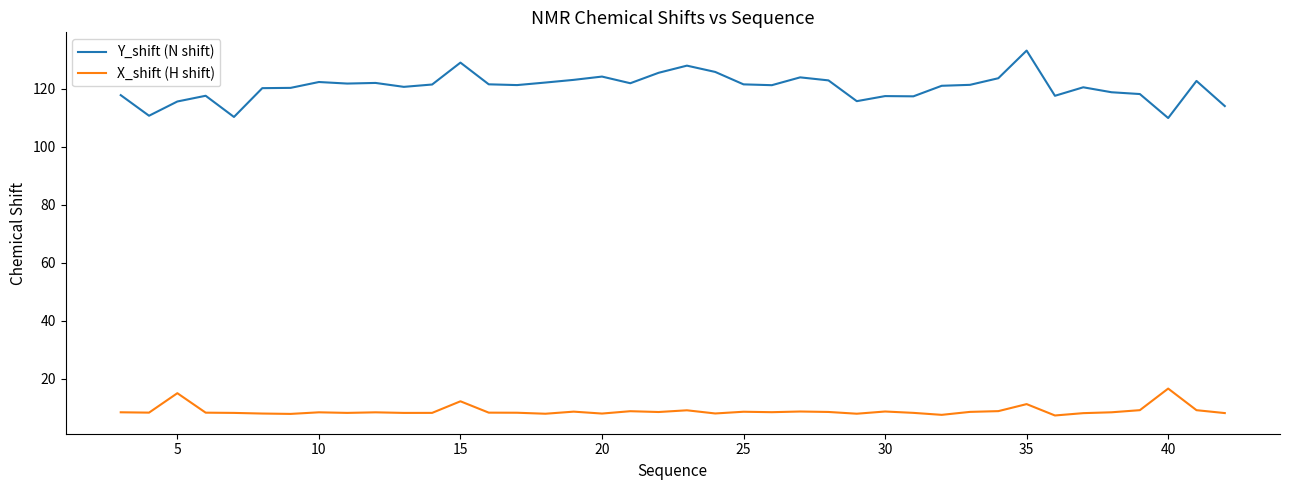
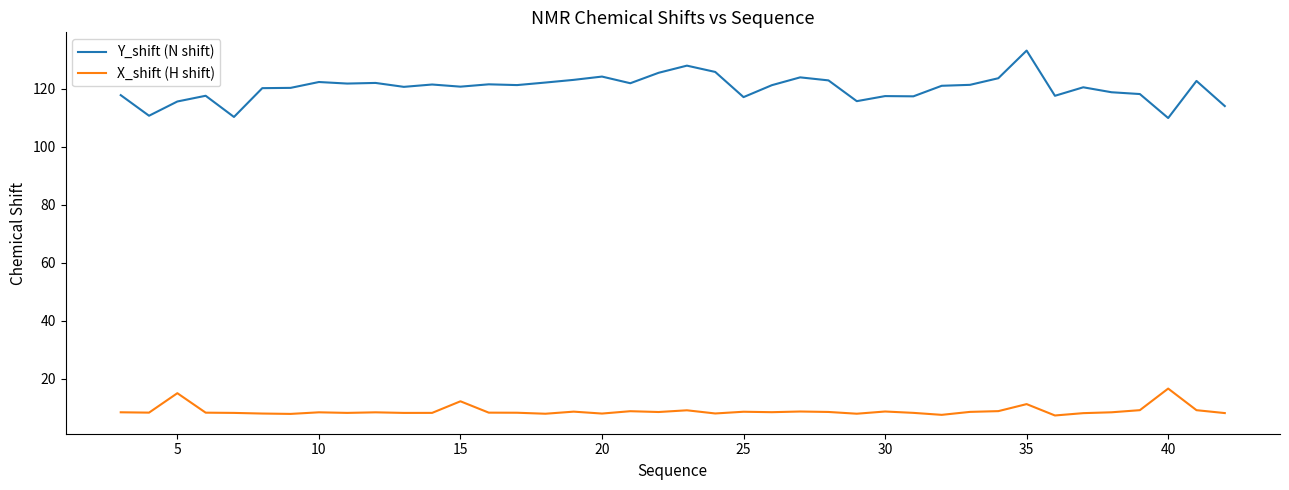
Y_shift (N shift), 15: 129 -> 121
Y_shift (N shift), 25: 121 -> 117
